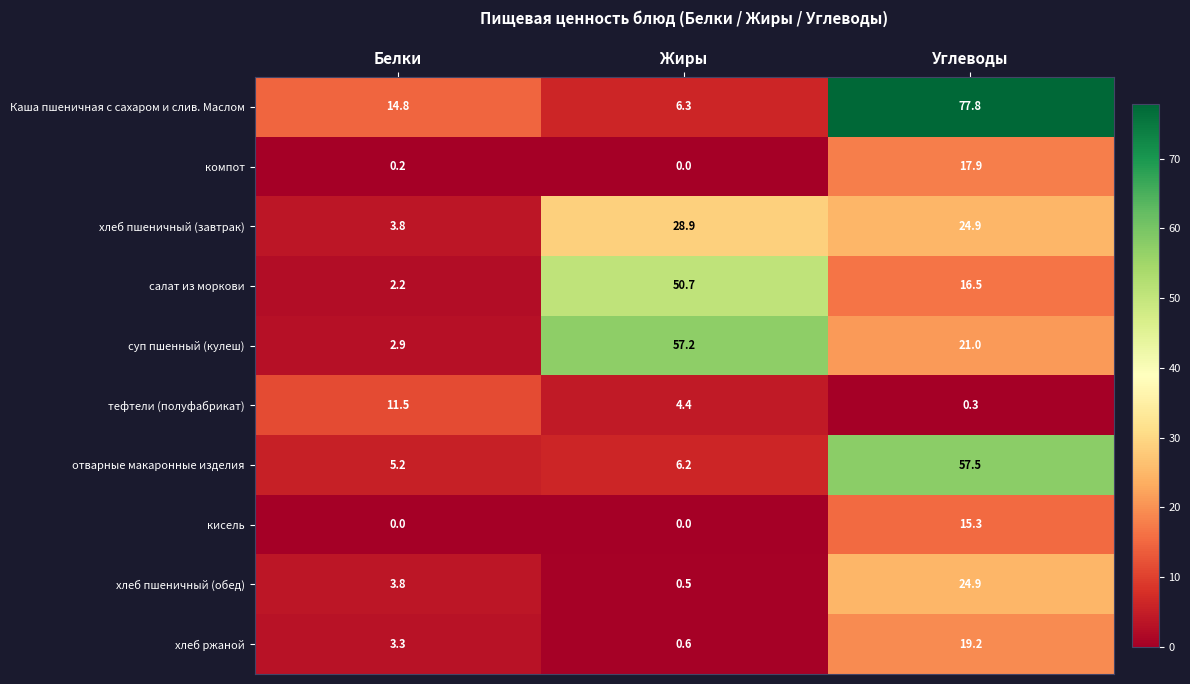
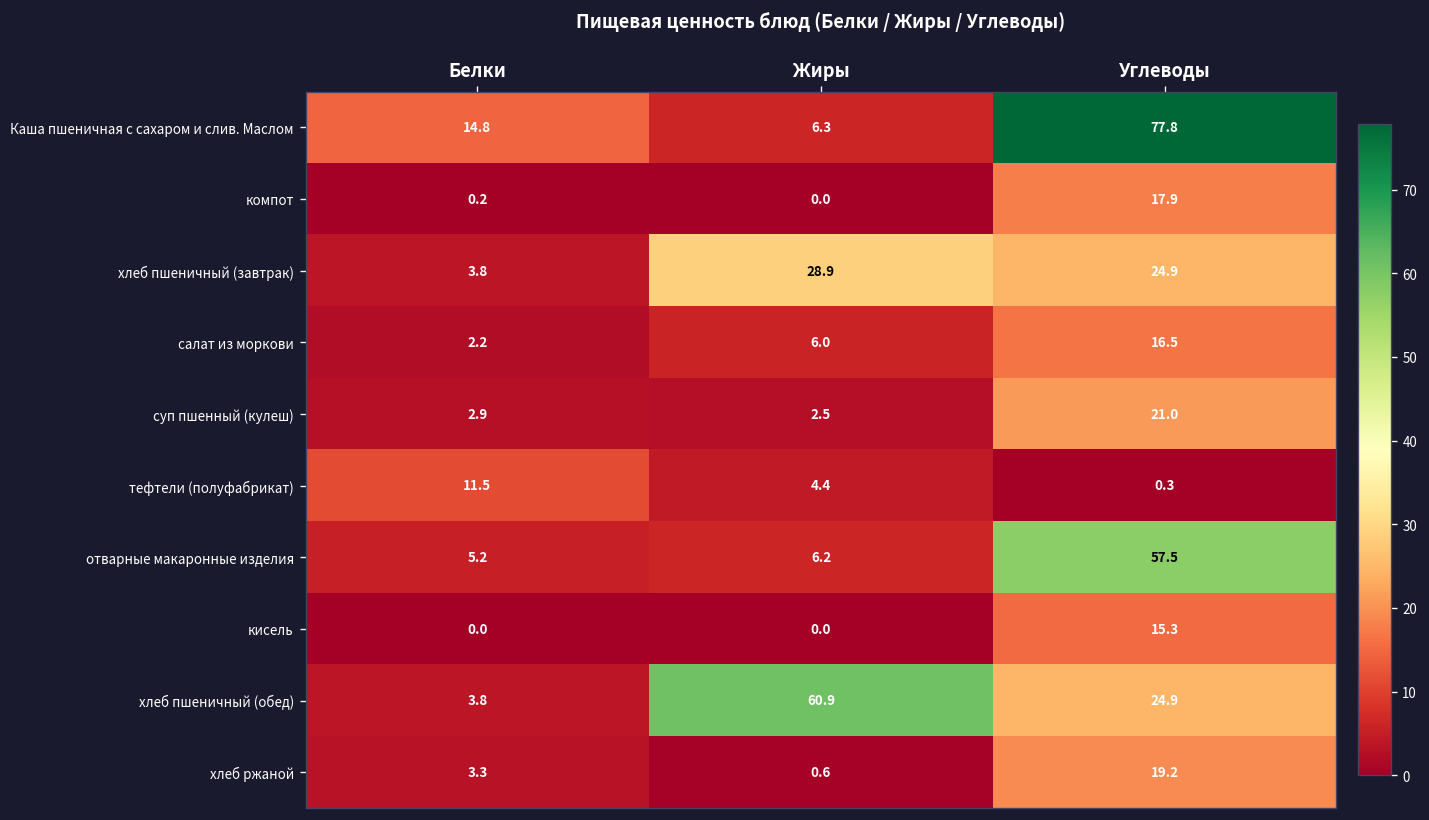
салат из моркови, Жиры: 50.7 -> 6.0
суп пшенный (кулеш), Жиры: 57.2 -> 2.5
хлеб пшеничный (обед), Жиры: 0.5 -> 60.9
